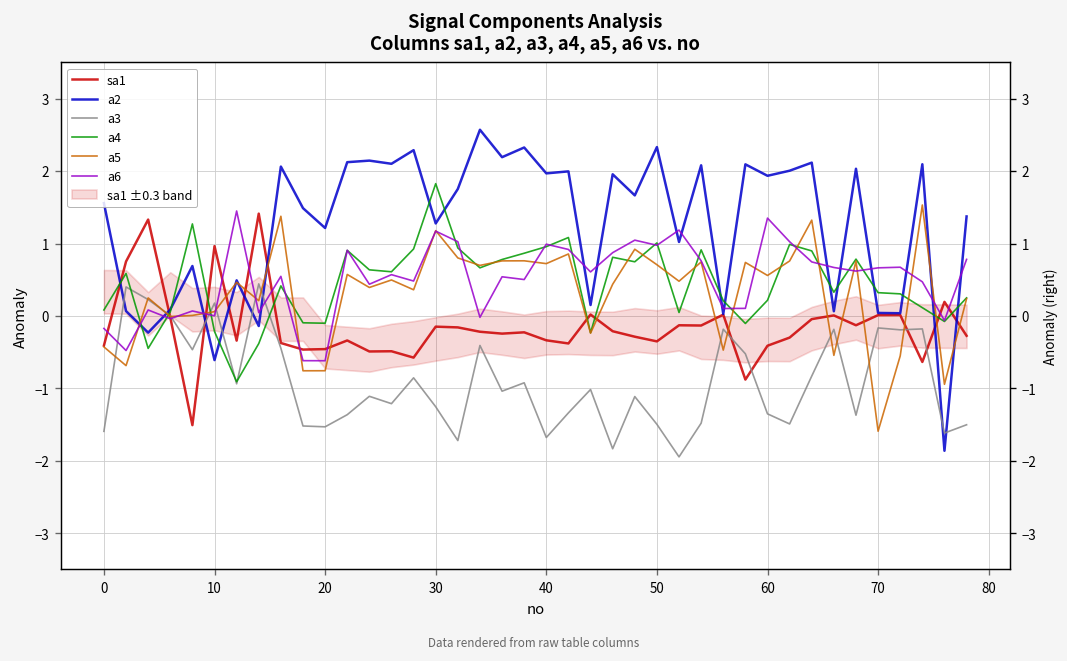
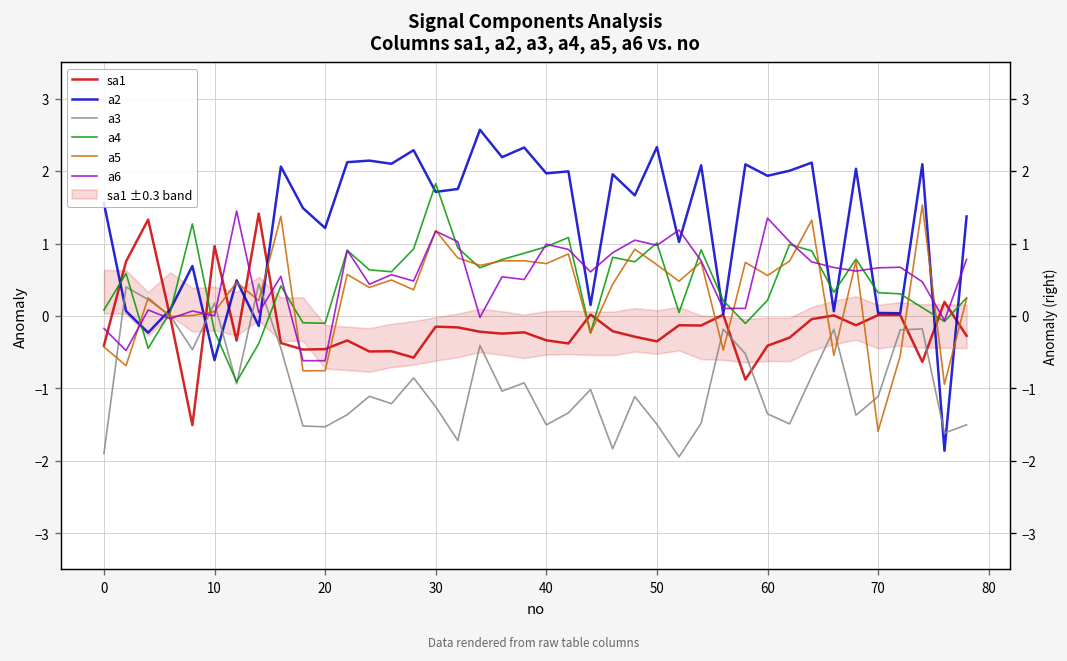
a3, 0: -1.6 -> -1.9
a2, 30: 1.3 -> 1.7
a3, 40: -1.7 -> -1.5
a3, 70: -0.2 -> -1.1
